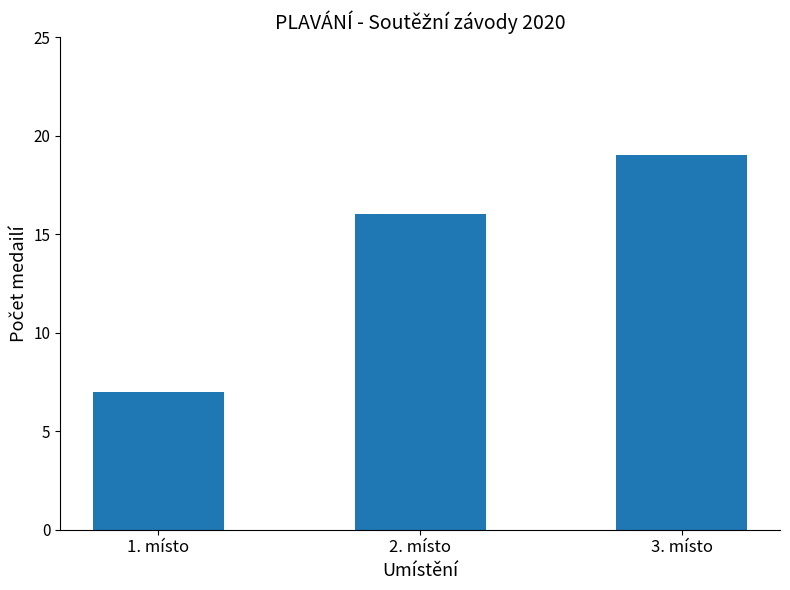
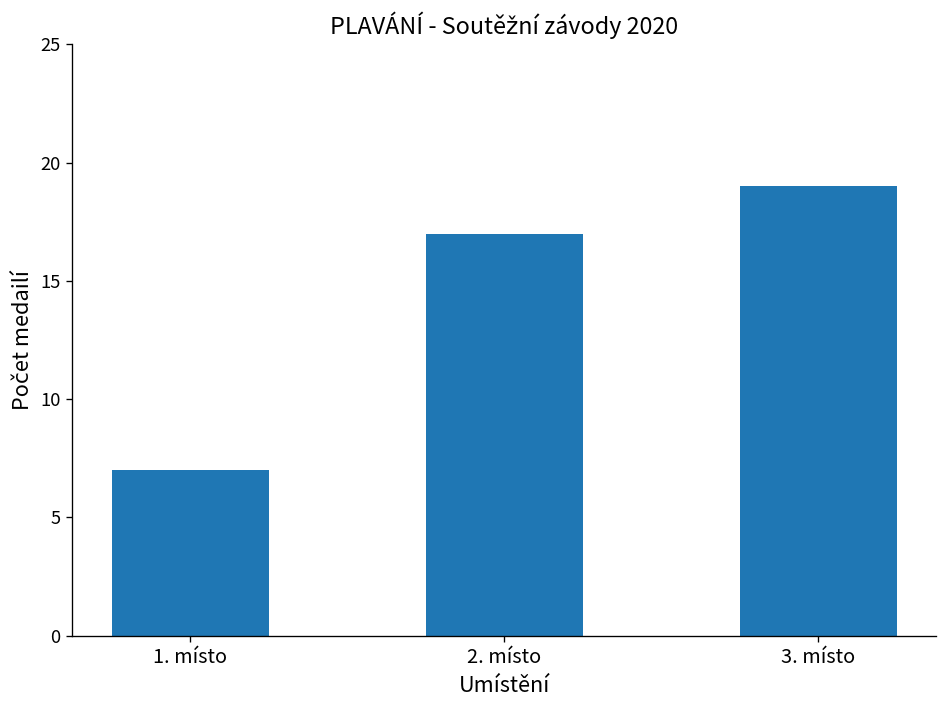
2. místo: 16 -> 17
